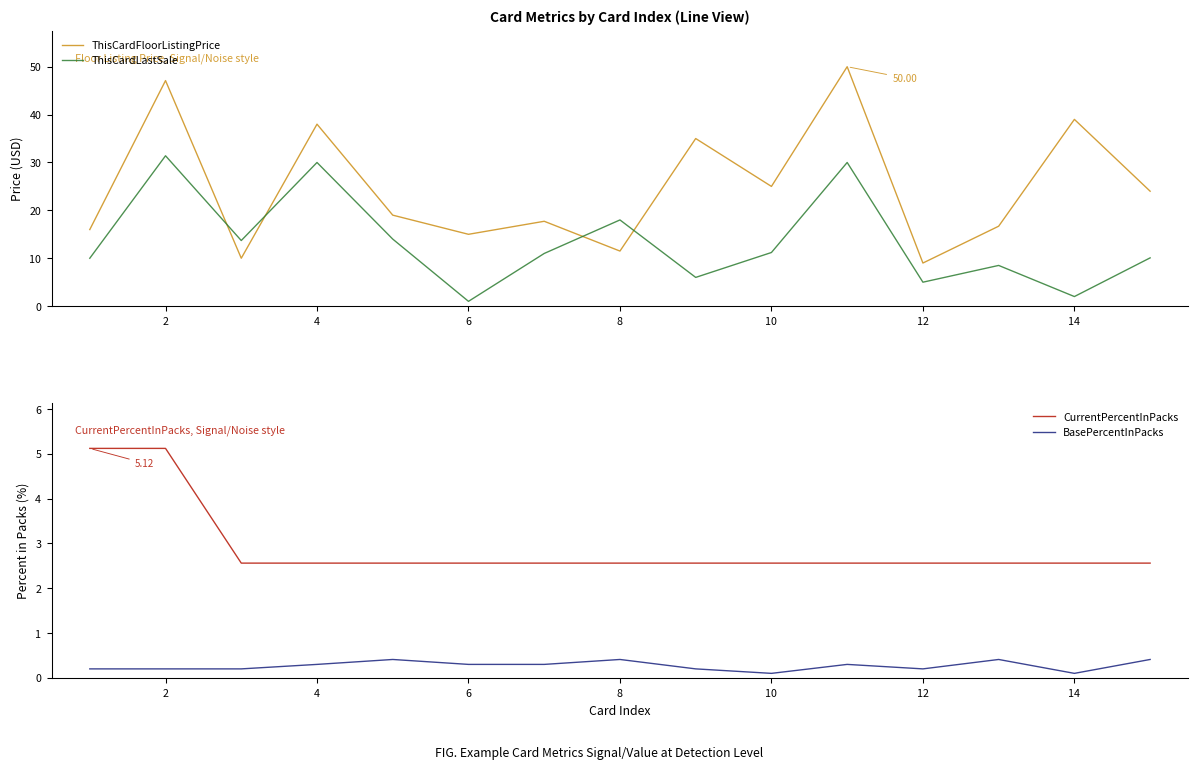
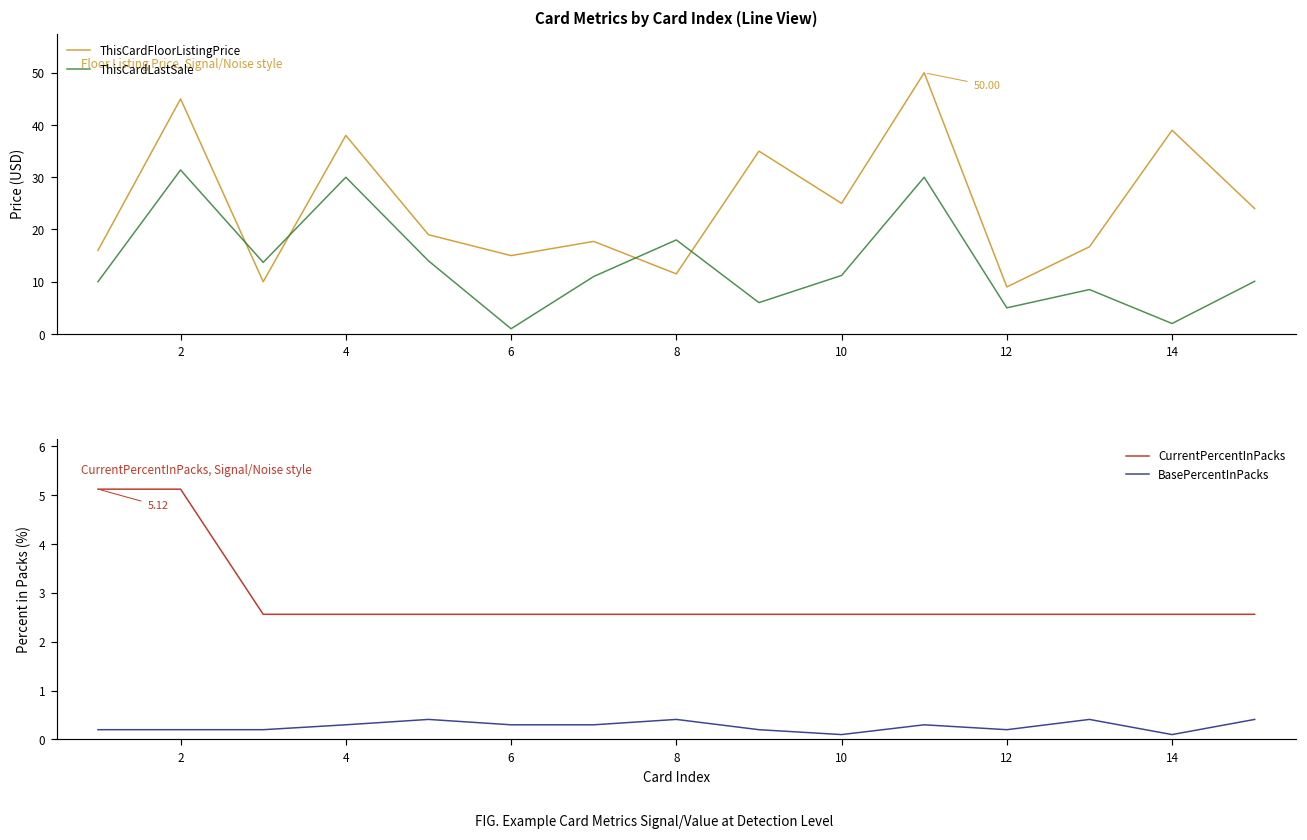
Card Metrics by Card Index (Line View), ThisCardFloorListingPrice, 2: 47 -> 45
